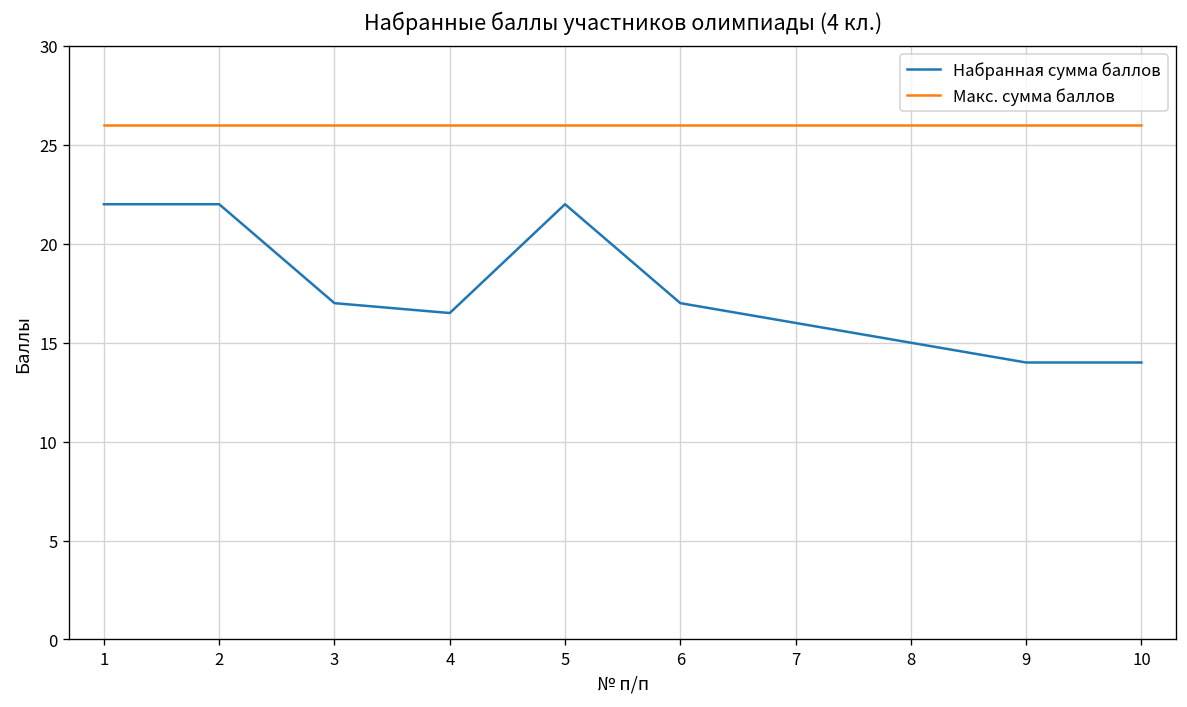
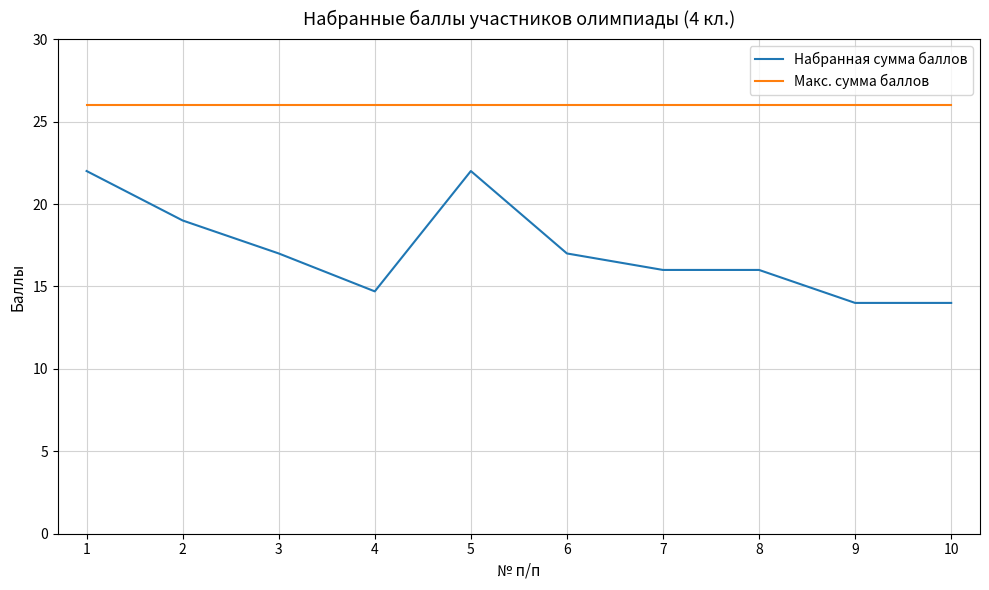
Набранная сумма баллов, 2: 22 -> 19
Набранная сумма баллов, 4: 16.5 -> 14.7
Набранная сумма баллов, 8: 15 -> 16
